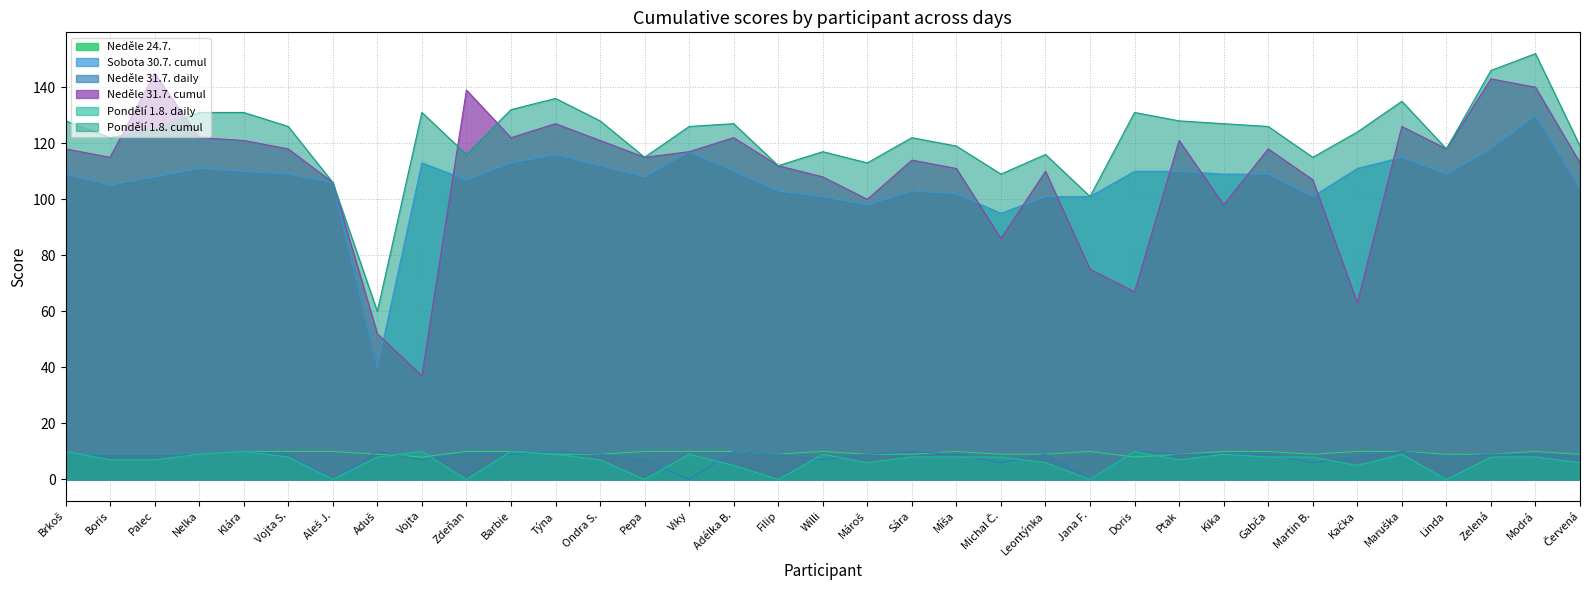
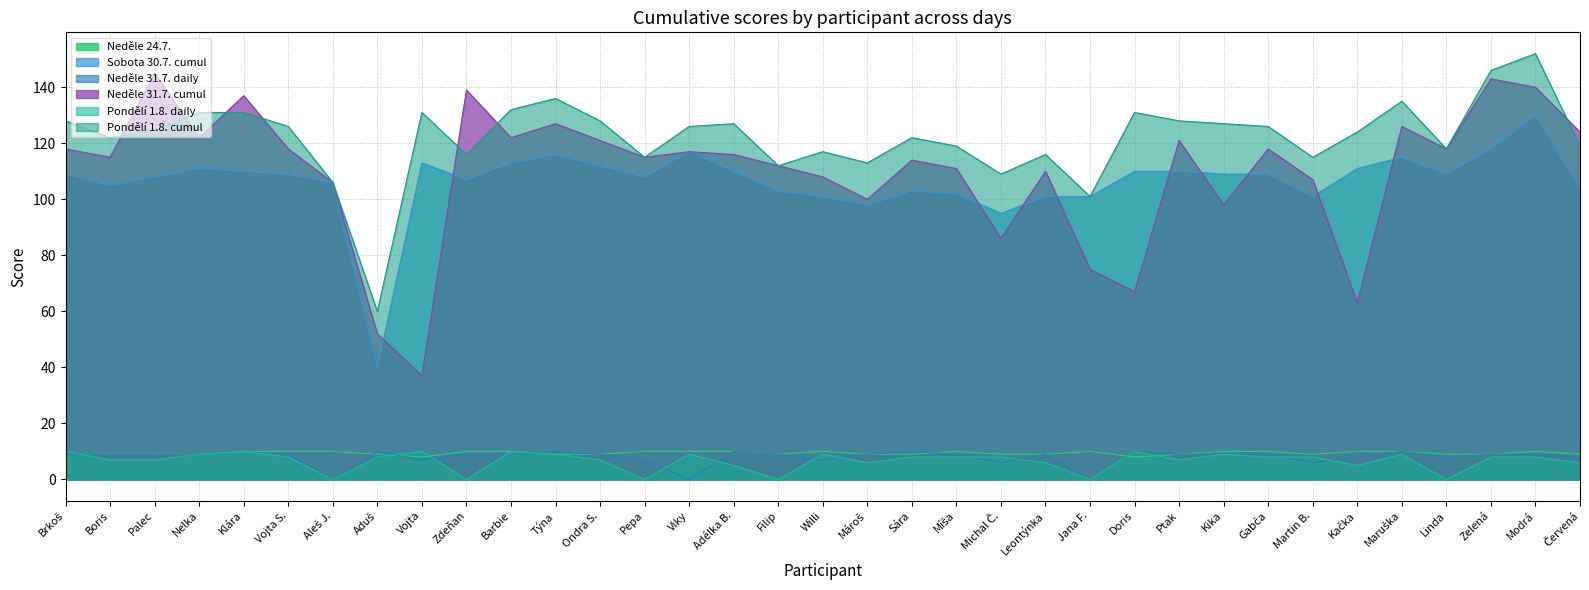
Neděle 31.7. cumul, Klára: 121 -> 137
Neděle 31.7. cumul, Adélka B.: 122 -> 116
Neděle 31.7. cumul, Červená: 113 -> 124
